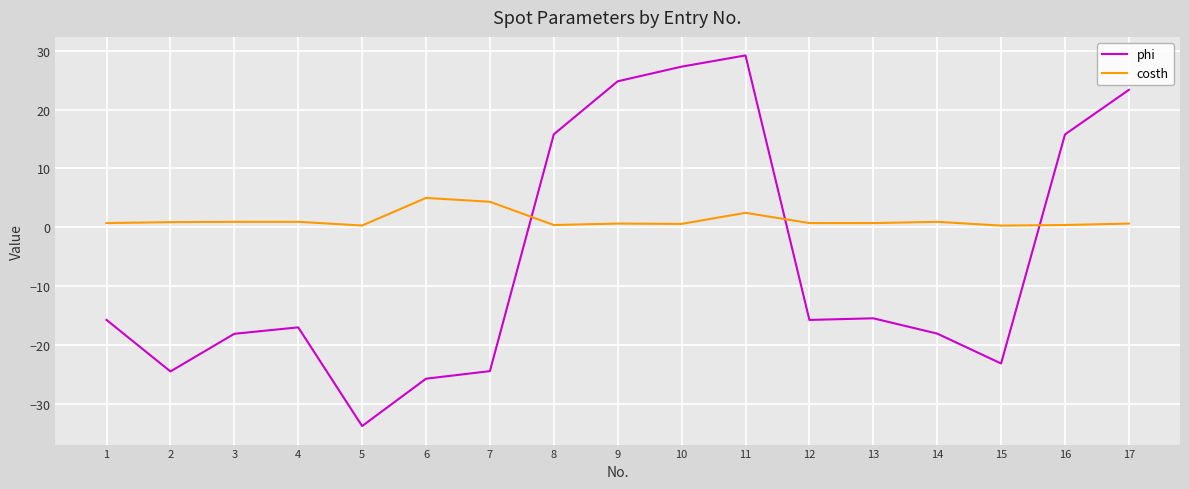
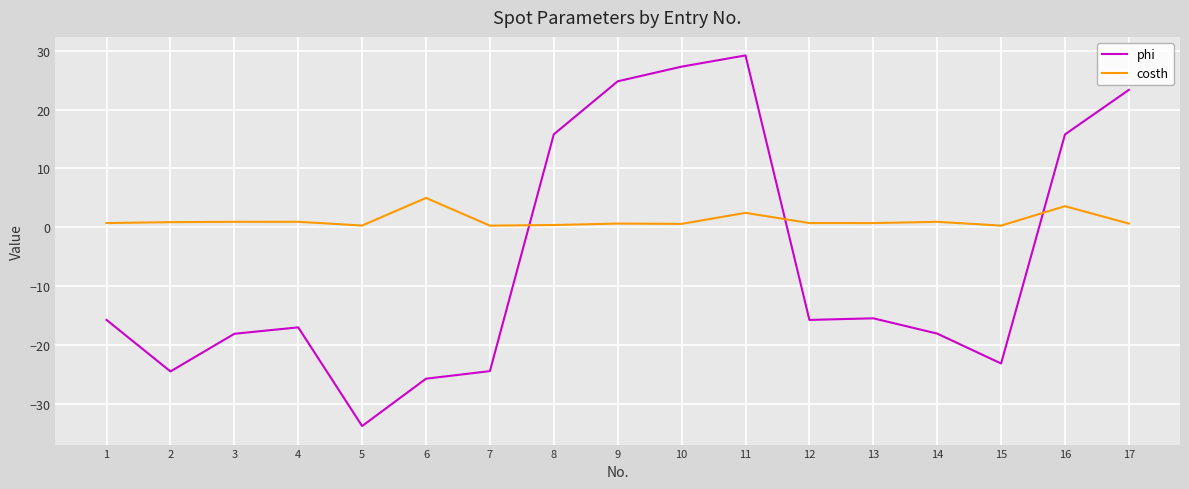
costh, 7: 4 -> 0
costh, 16: 0 -> 4
